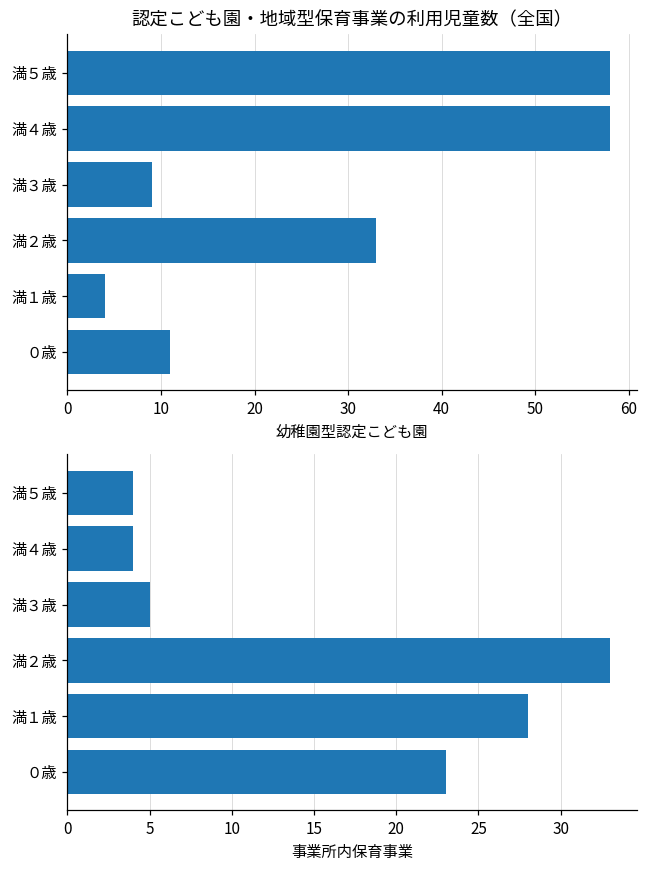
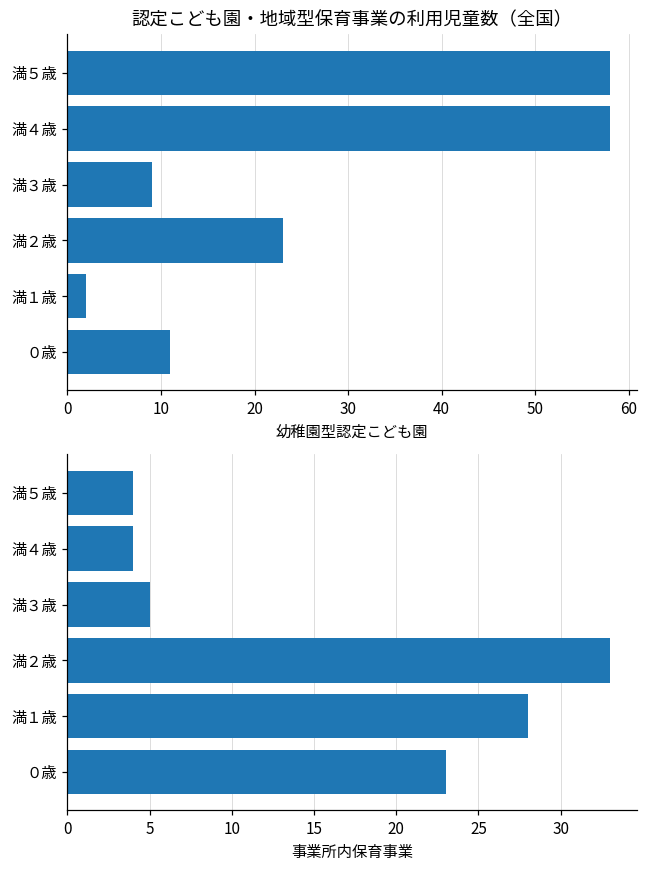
認定こども園・地域型保育事業の利用児童数（全国）, 満２歳: 33 -> 23
認定こども園・地域型保育事業の利用児童数（全国）, 満１歳: 4 -> 2
